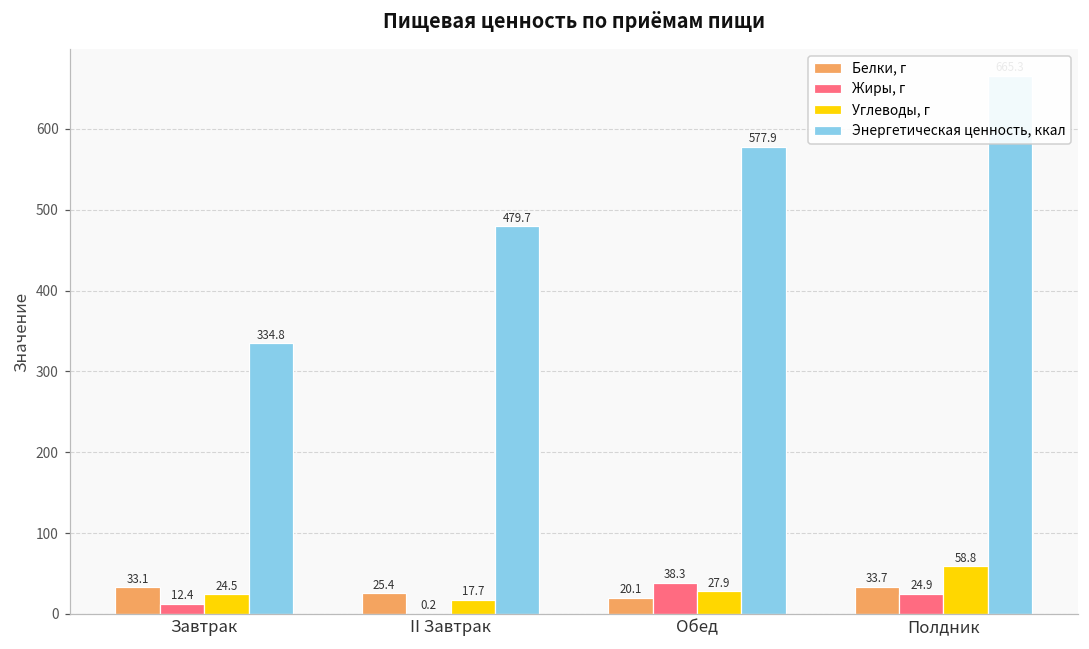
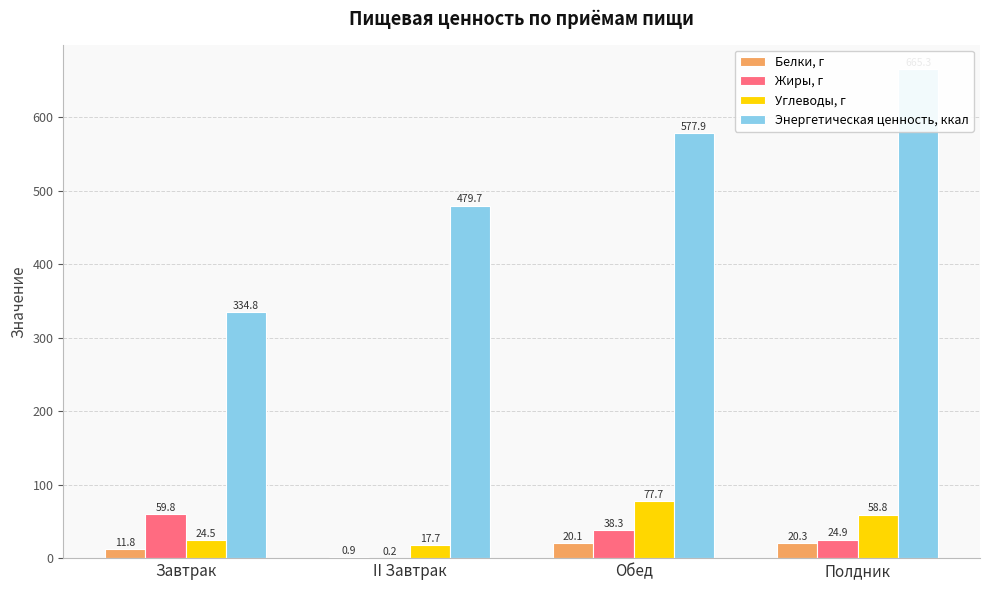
Белки, г, Завтрак: 33.1 -> 11.8
Жиры, г, Завтрак: 12.4 -> 59.8
Белки, г, II Завтрак: 25.4 -> 0.9
Углеводы, г, Обед: 27.9 -> 77.7
Белки, г, Полдник: 33.7 -> 20.3
